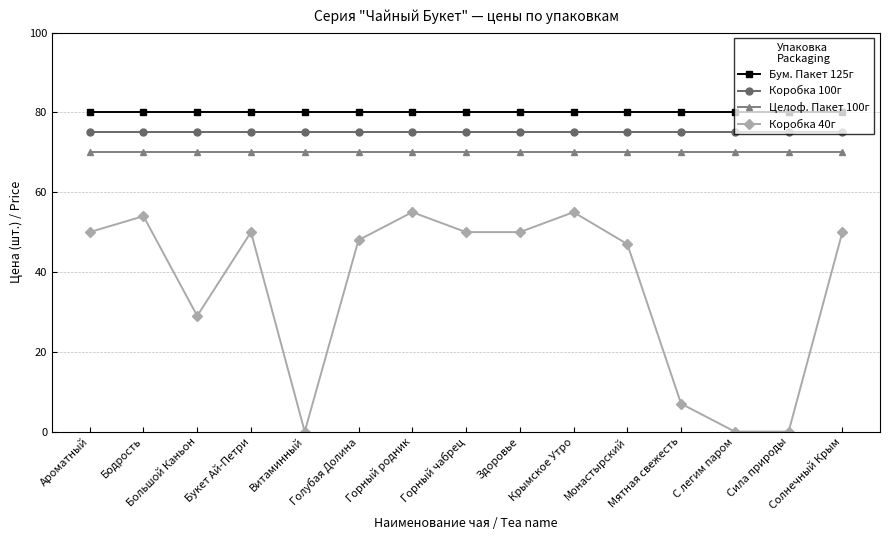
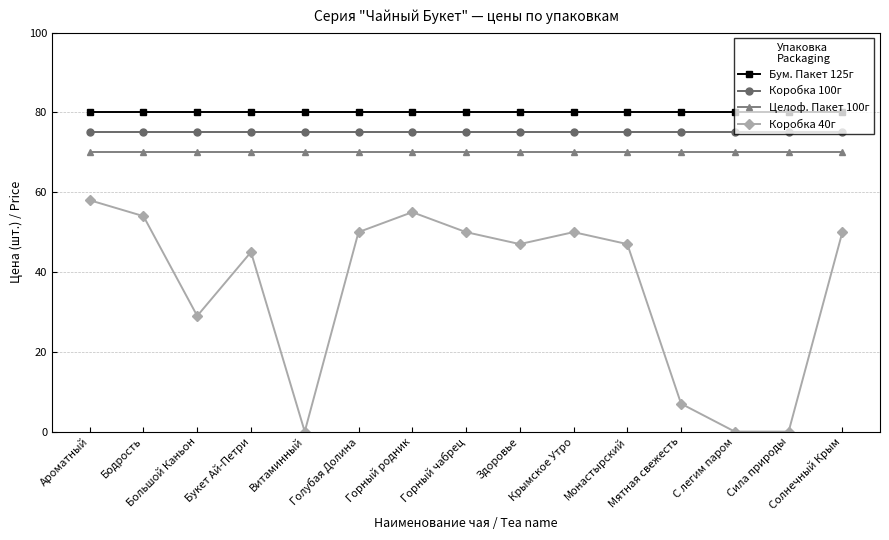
Коробка 40г, Ароматный: 50 -> 58
Коробка 40г, Букет Ай-Петри: 50 -> 45
Коробка 40г, Голубая Долина: 48 -> 50
Коробка 40г, Здоровье: 50 -> 47
Коробка 40г, Крымское Утро: 55 -> 50
